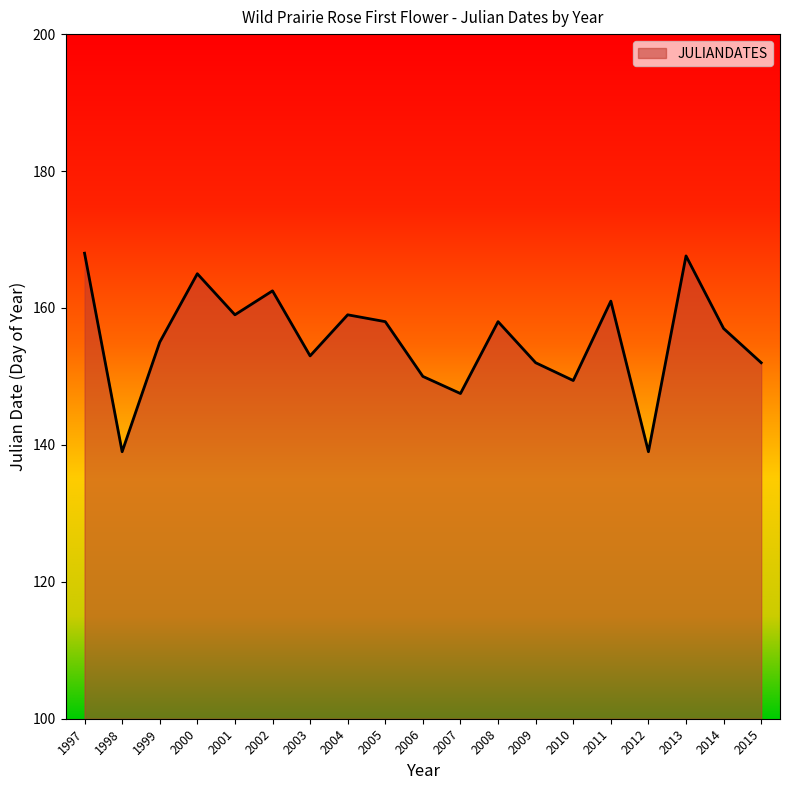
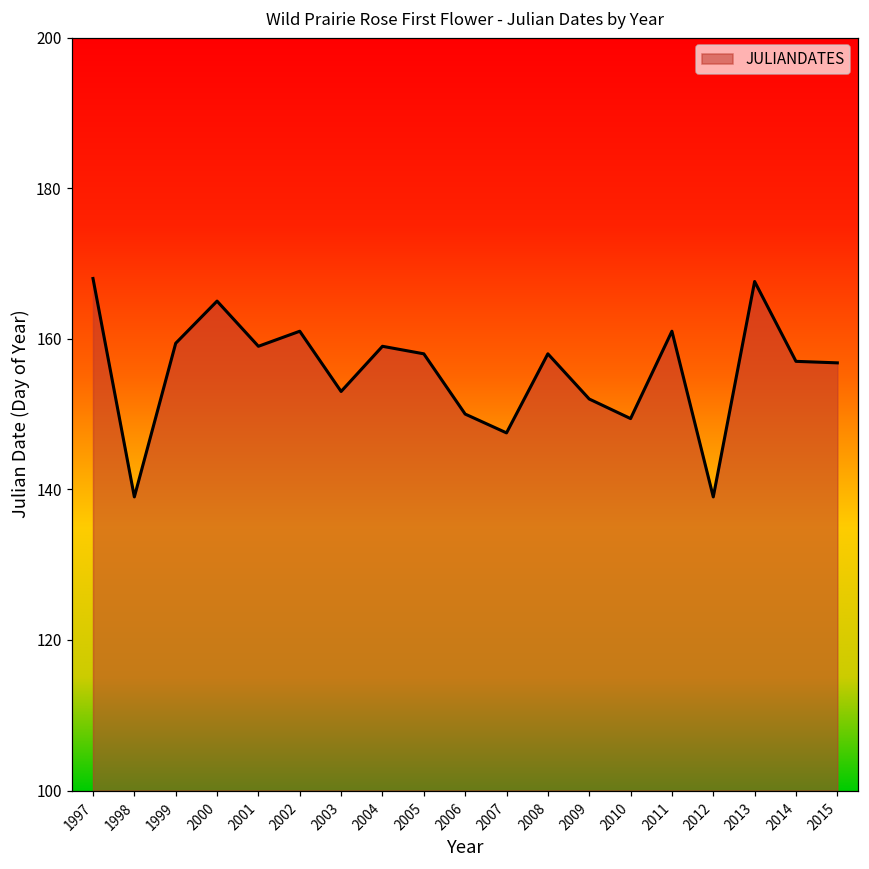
1999: 155 -> 159
2002: 163 -> 161
2015: 152 -> 157
